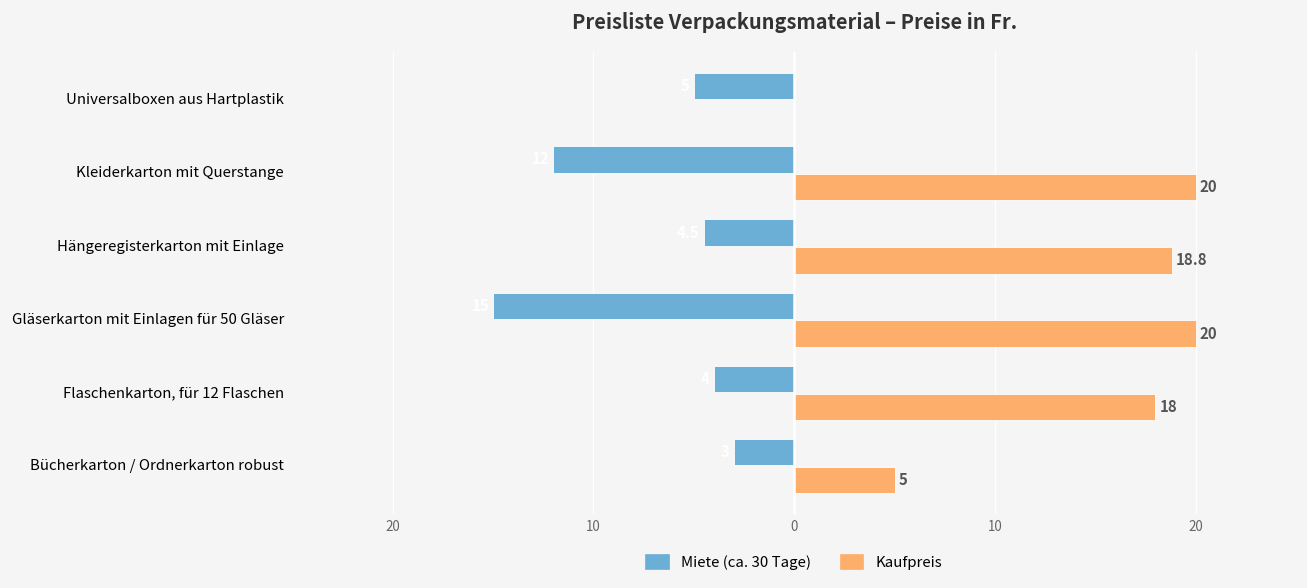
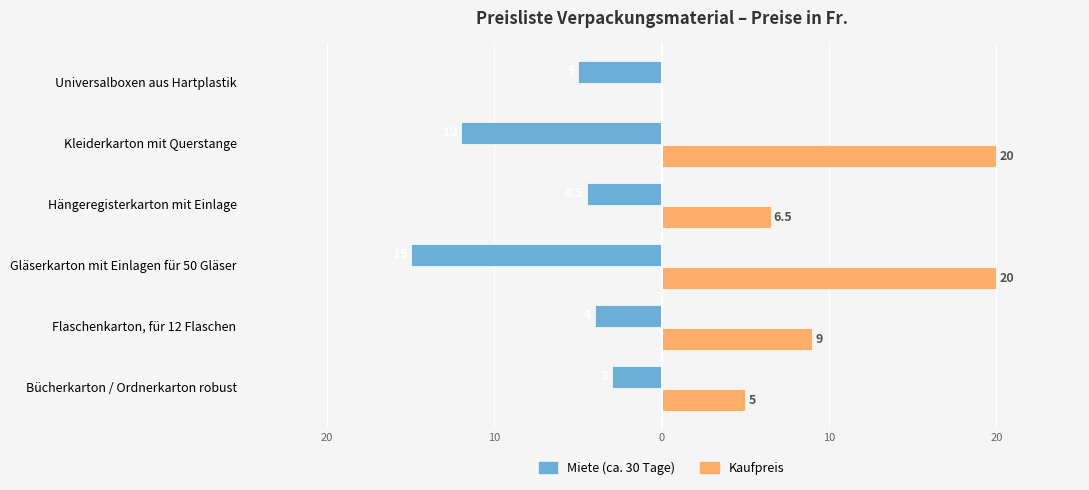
Kaufpreis, Hängeregisterkarton mit Einlage: 18.8 -> 6.5
Kaufpreis, Flaschenkarton, für 12 Flaschen: 18 -> 9
